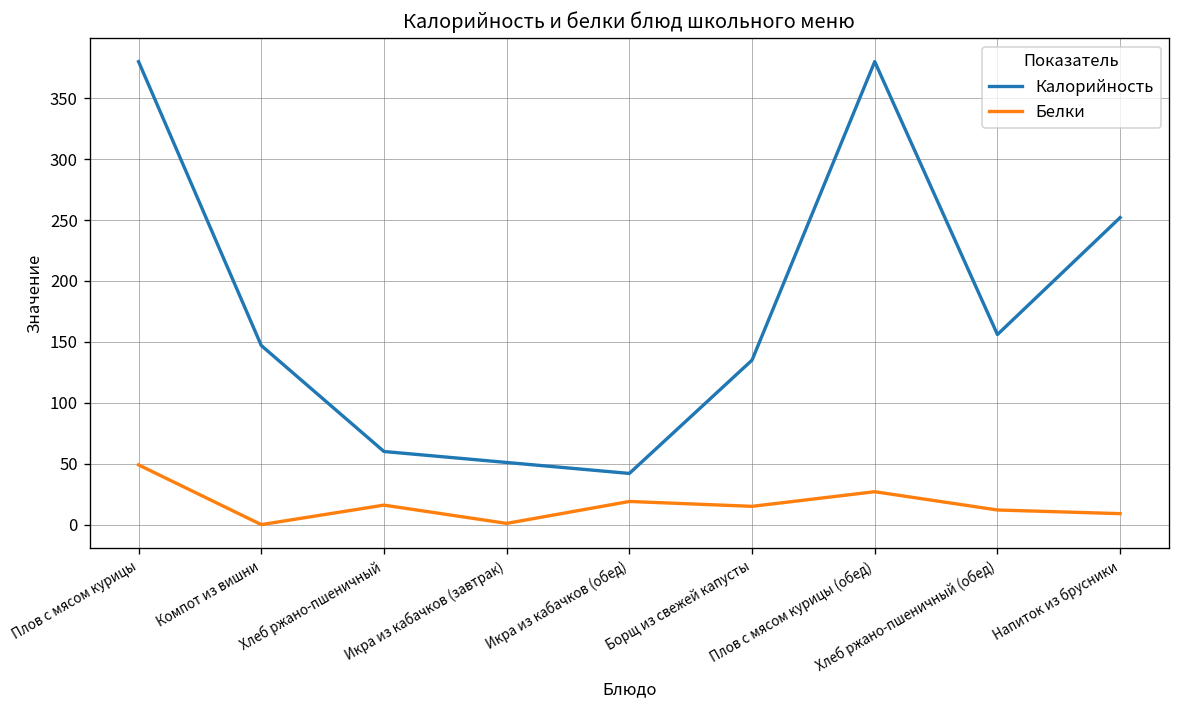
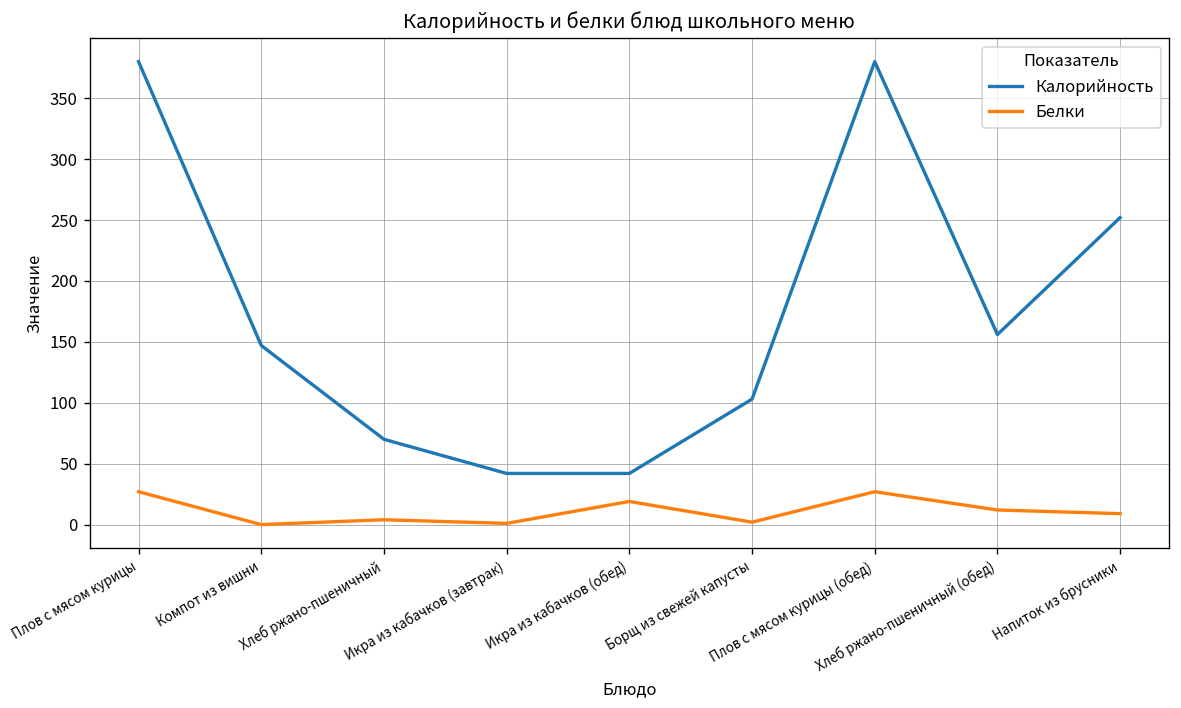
Белки, Плов с мясом курицы: 49 -> 27
Калорийность, Хлеб ржано-пшеничный: 60 -> 70
Белки, Хлеб ржано-пшеничный: 16 -> 4
Калорийность, Икра из кабачков (завтрак): 51 -> 42
Калорийность, Борщ из свежей капусты: 135 -> 103
Белки, Борщ из свежей капусты: 15 -> 2
